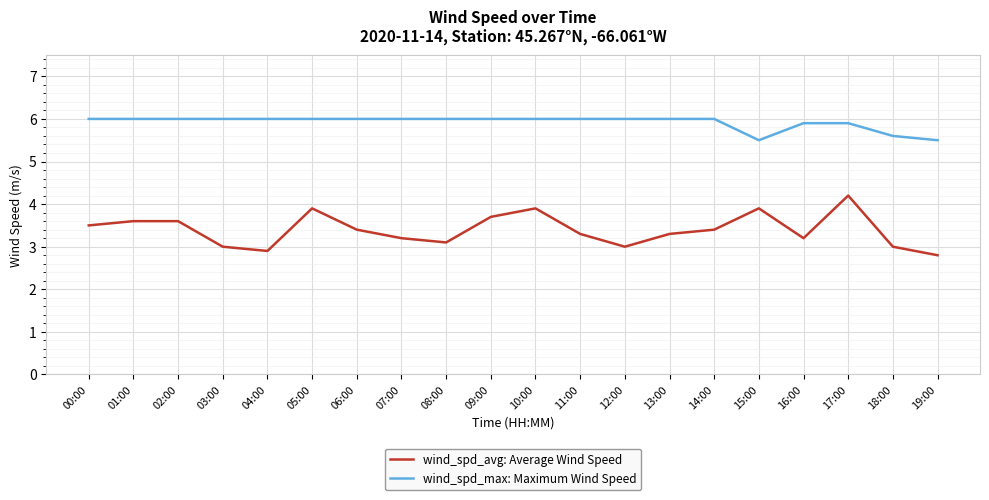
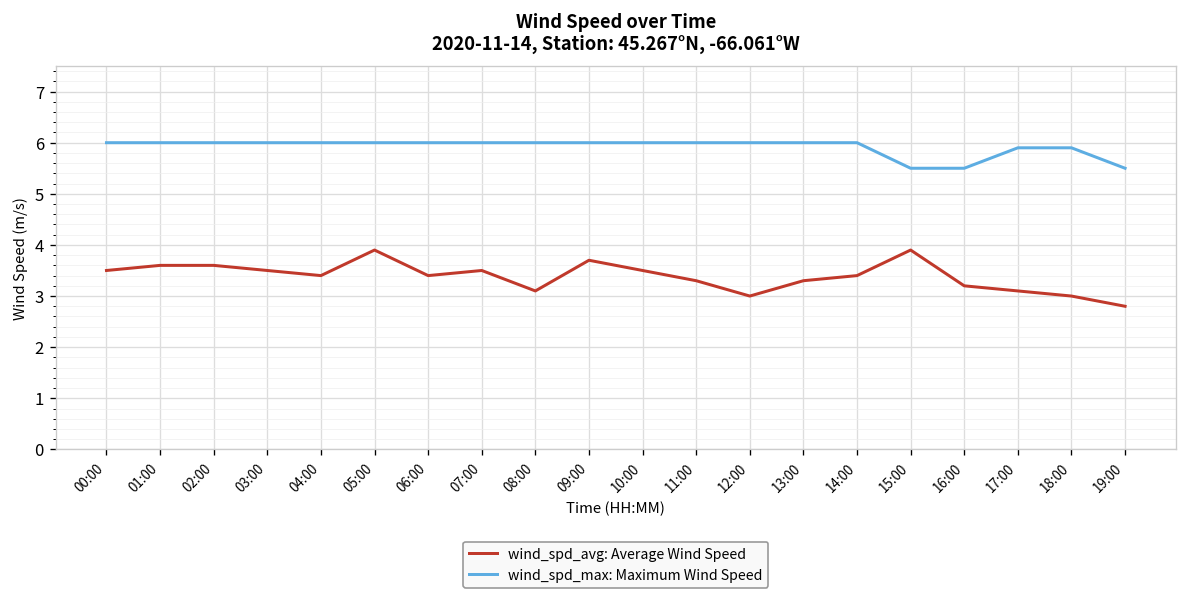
wind_spd_avg: Average Wind Speed, 03:00: 3.0 -> 3.5
wind_spd_avg: Average Wind Speed, 04:00: 2.9 -> 3.4
wind_spd_avg: Average Wind Speed, 07:00: 3.2 -> 3.5
wind_spd_avg: Average Wind Speed, 10:00: 3.9 -> 3.5
wind_spd_max: Maximum Wind Speed, 16:00: 5.9 -> 5.5
wind_spd_avg: Average Wind Speed, 17:00: 4.2 -> 3.1
wind_spd_max: Maximum Wind Speed, 18:00: 5.6 -> 5.9
